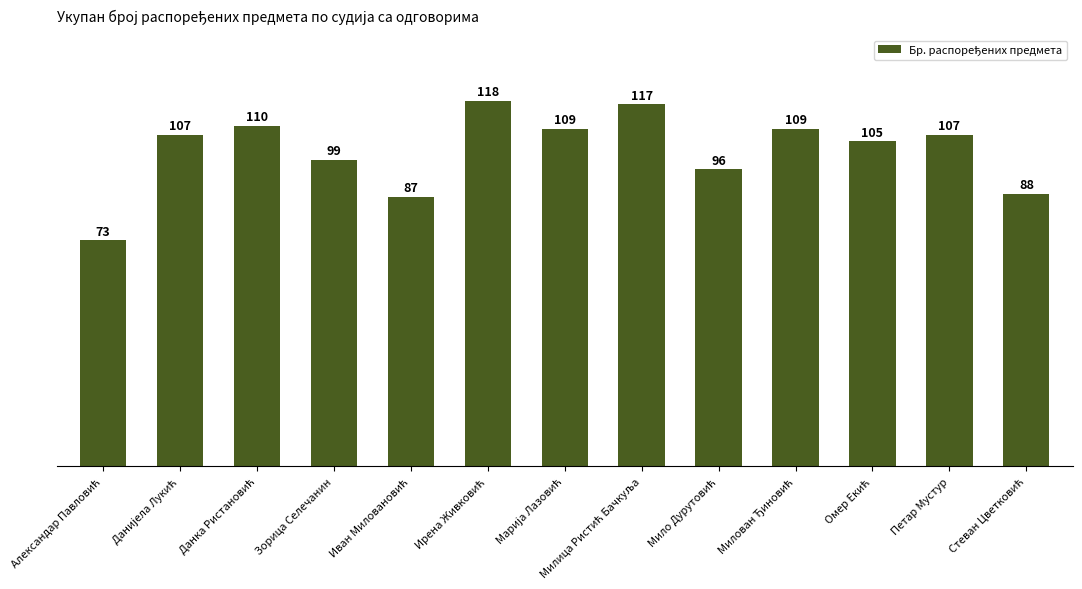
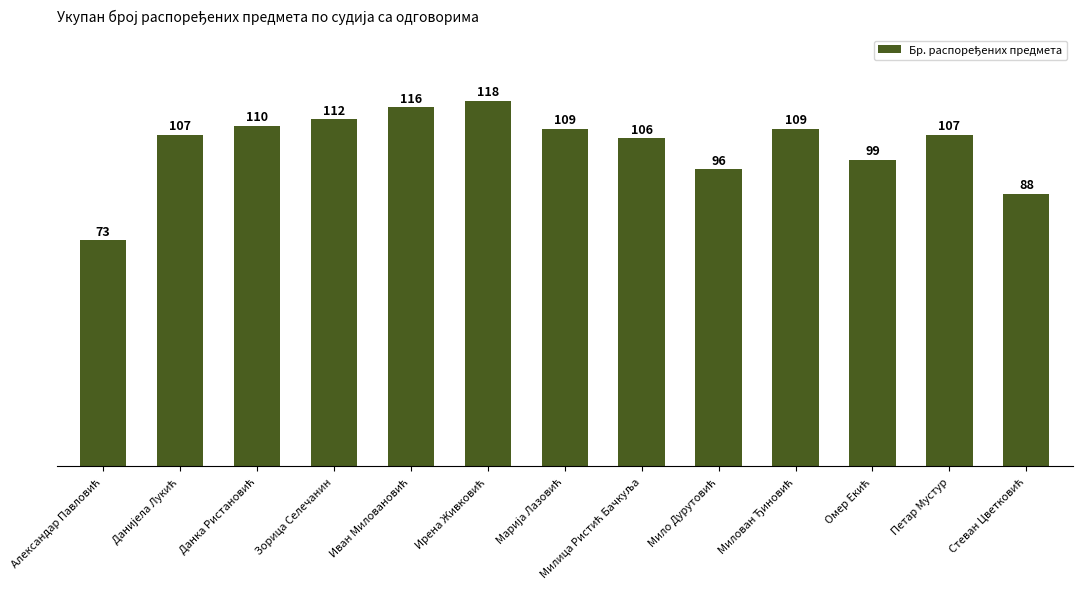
Зорица Селечанин: 99 -> 112
Иван Миловановић: 87 -> 116
Милица Ристић Бачкуља: 117 -> 106
Омер Екић: 105 -> 99
